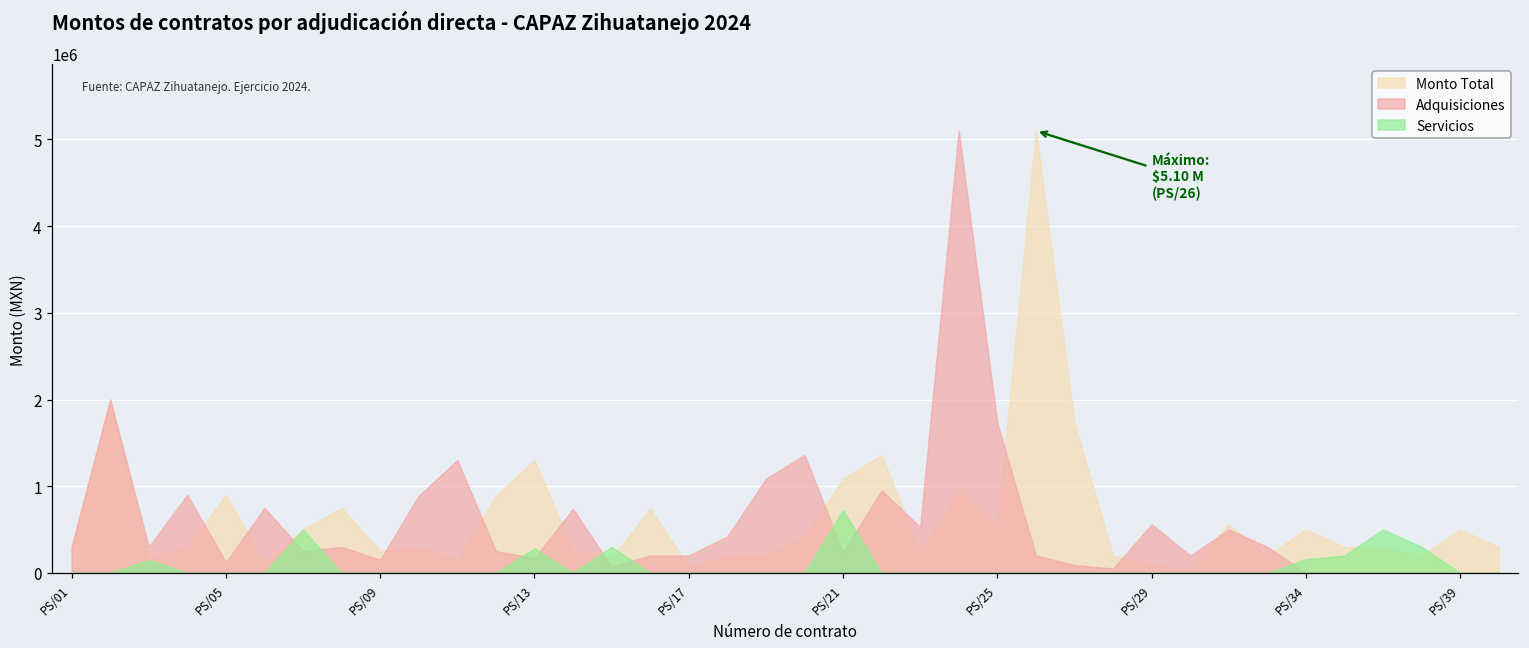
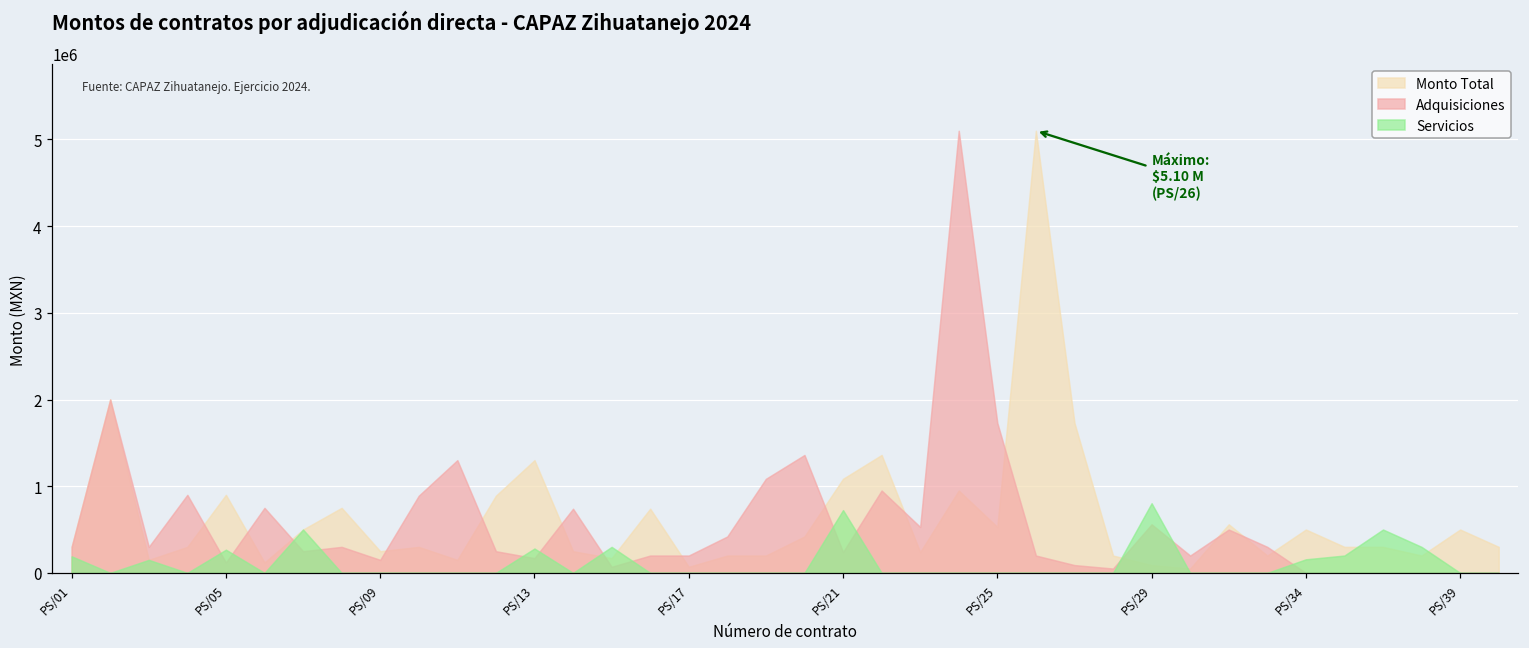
Servicios, PS/01: 0 -> 200000
Servicios, PS/05: 0 -> 300000
Servicios, PS/29: 0 -> 800000
